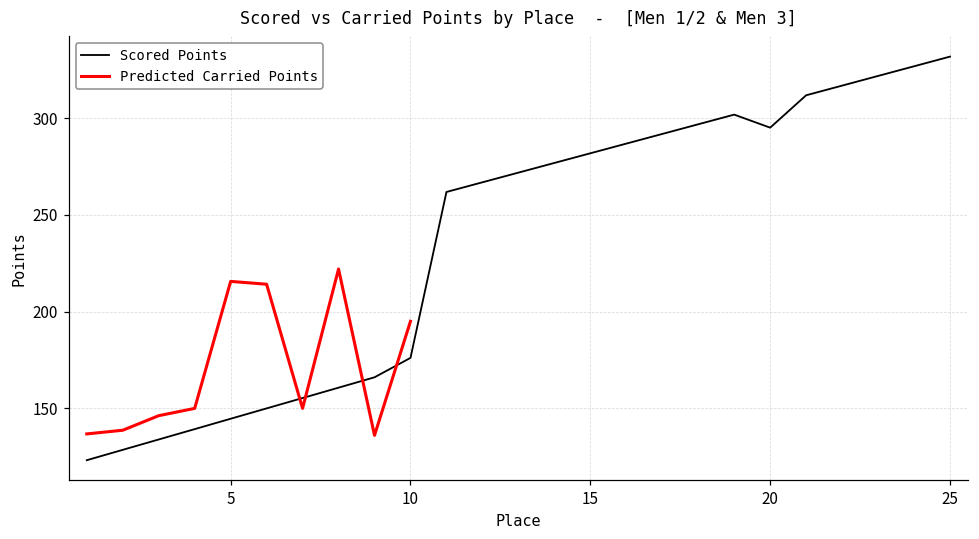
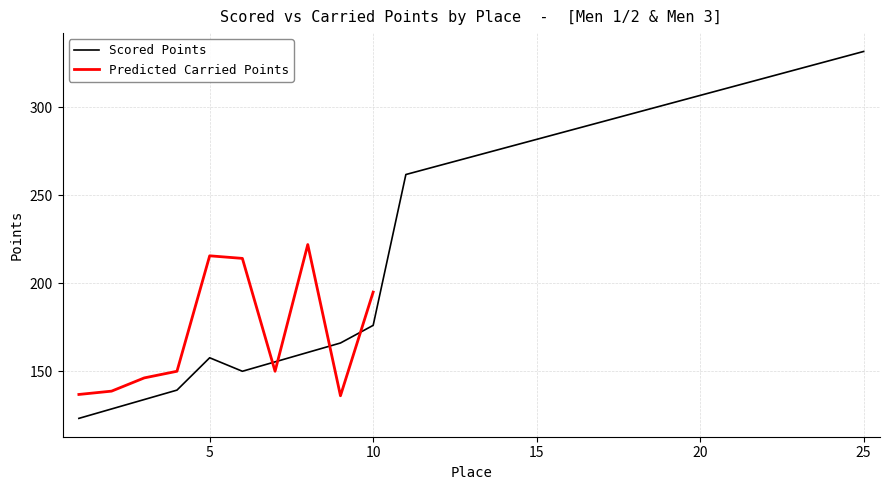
Scored Points, 5: 145 -> 158
Scored Points, 20: 295 -> 307
